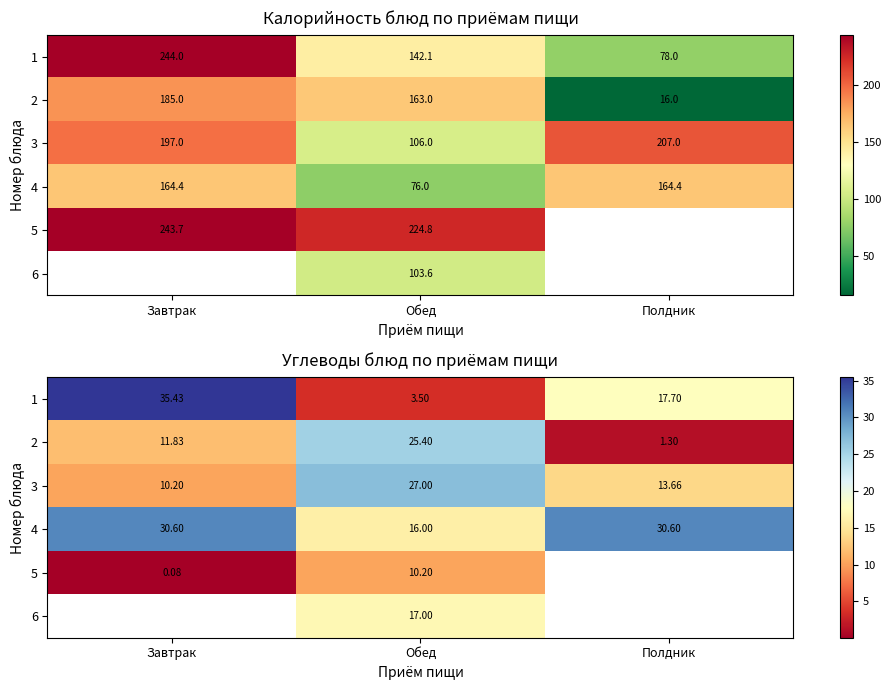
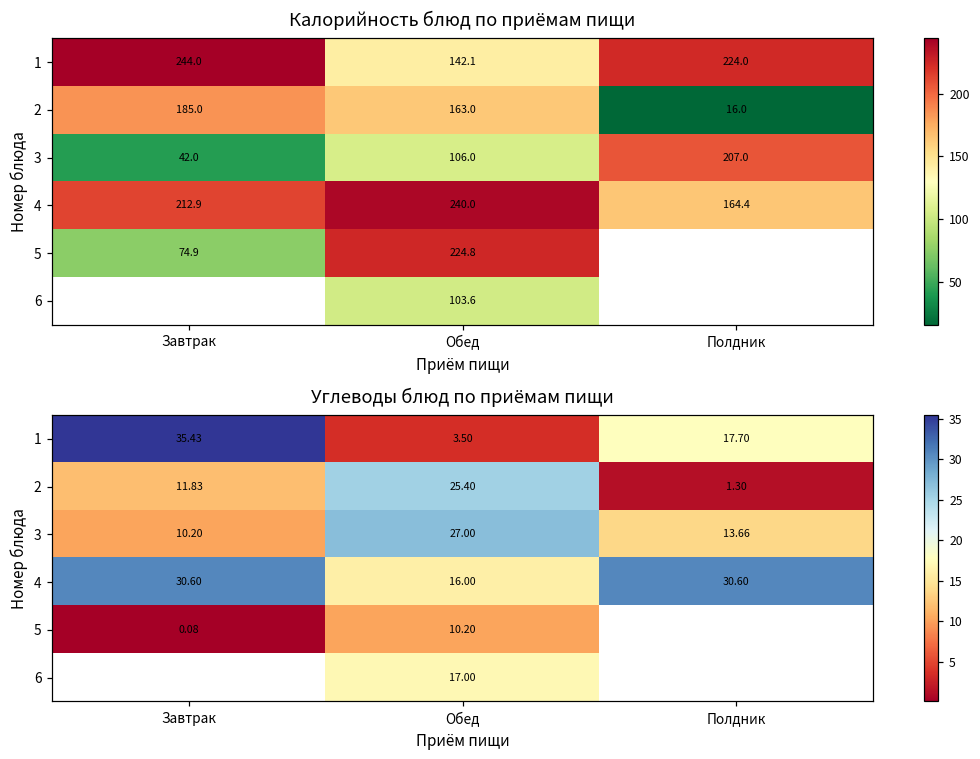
Калорийность блюд по приёмам пищи, 1, Полдник: 78.0 -> 224.0
Калорийность блюд по приёмам пищи, 3, Завтрак: 197.0 -> 42.0
Калорийность блюд по приёмам пищи, 4, Завтрак: 164.4 -> 212.9
Калорийность блюд по приёмам пищи, 4, Обед: 76.0 -> 240.0
Калорийность блюд по приёмам пищи, 5, Завтрак: 243.7 -> 74.9
